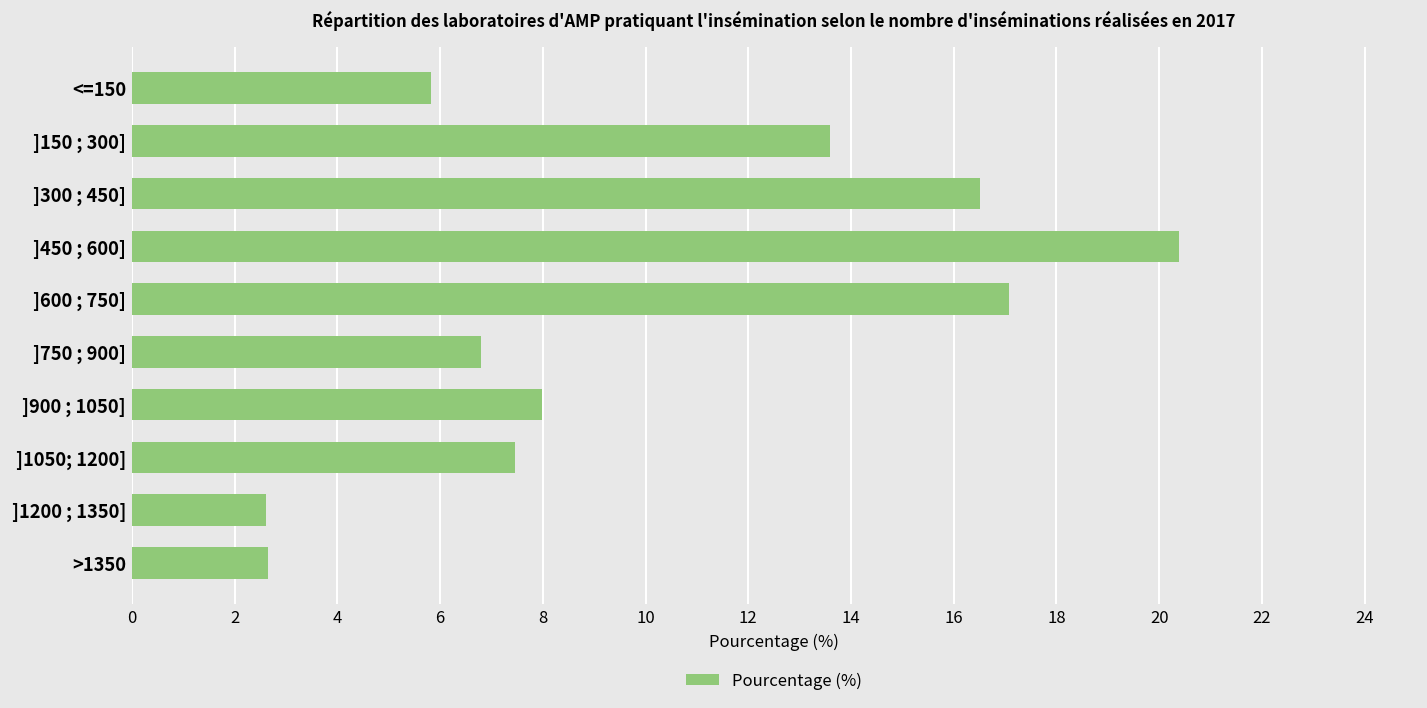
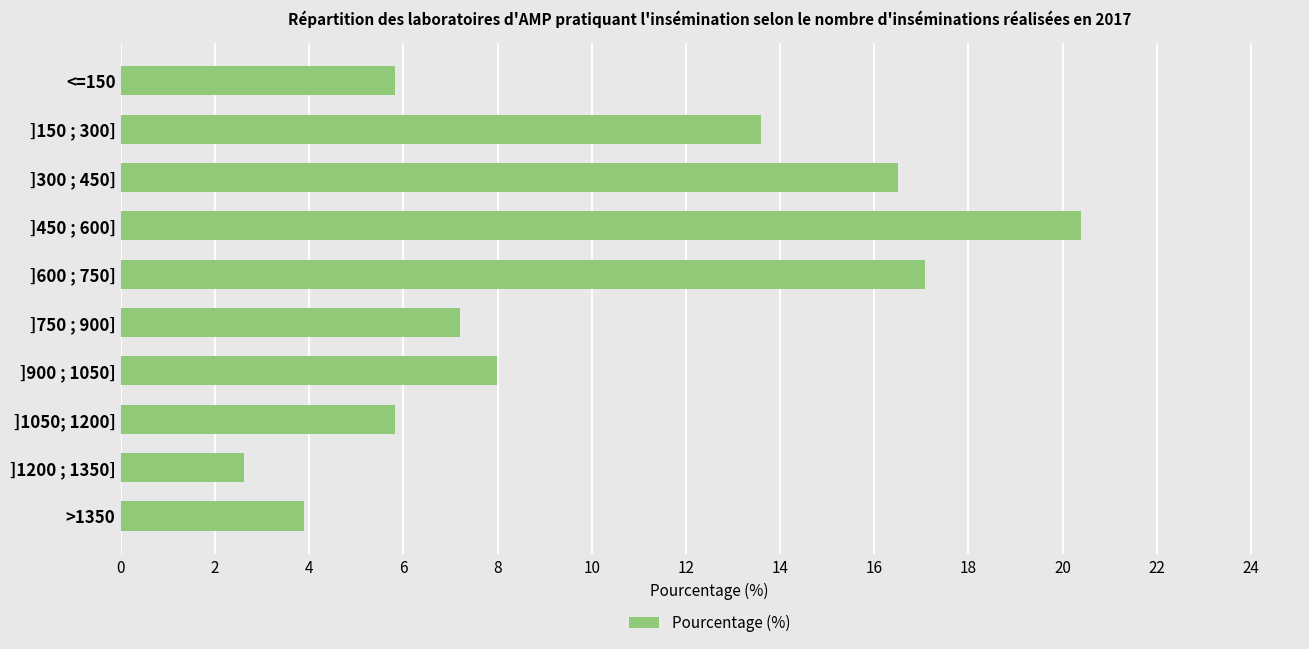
]750 ; 900]: 6.8 -> 7.2
]1050; 1200]: 7.5 -> 5.8
>1350: 2.7 -> 3.9
